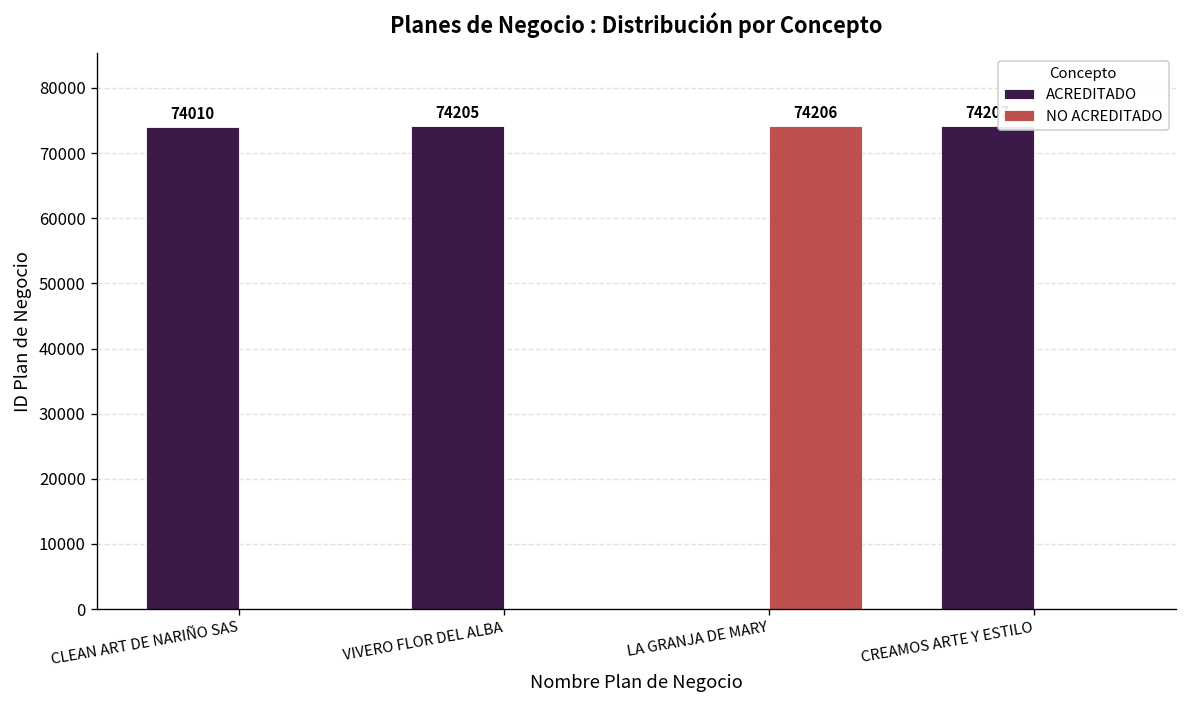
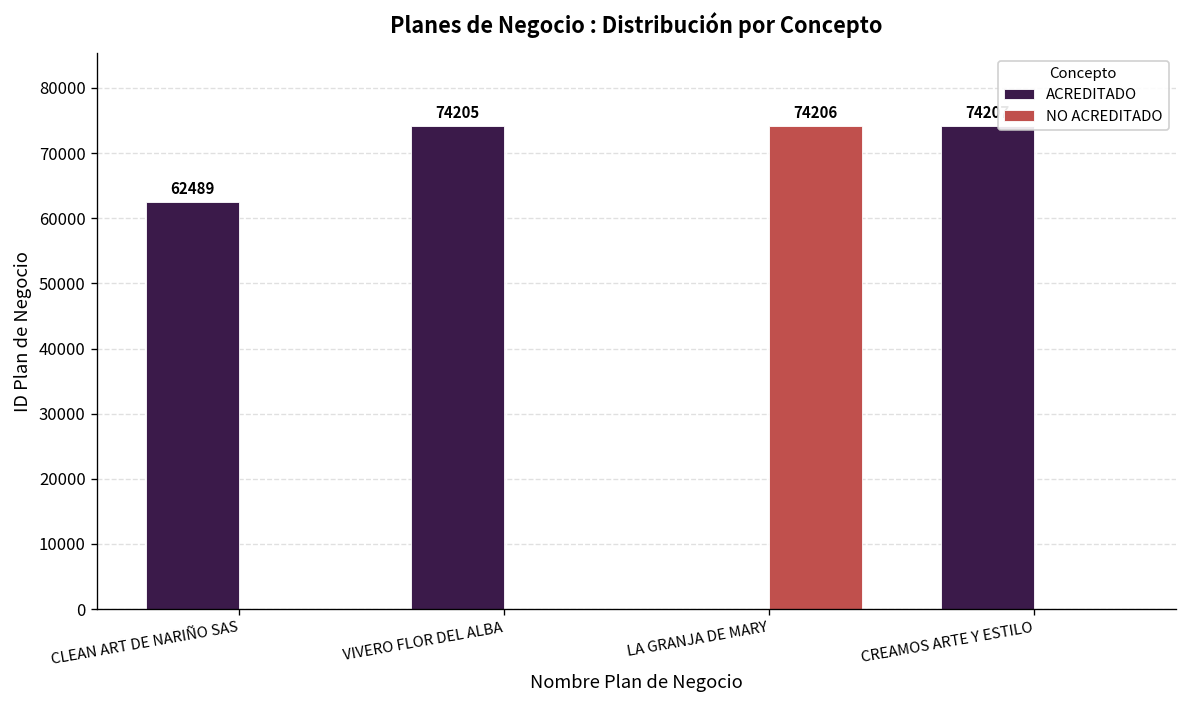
ACREDITADO, CLEAN ART DE NARIÑO SAS: 74010 -> 62489
